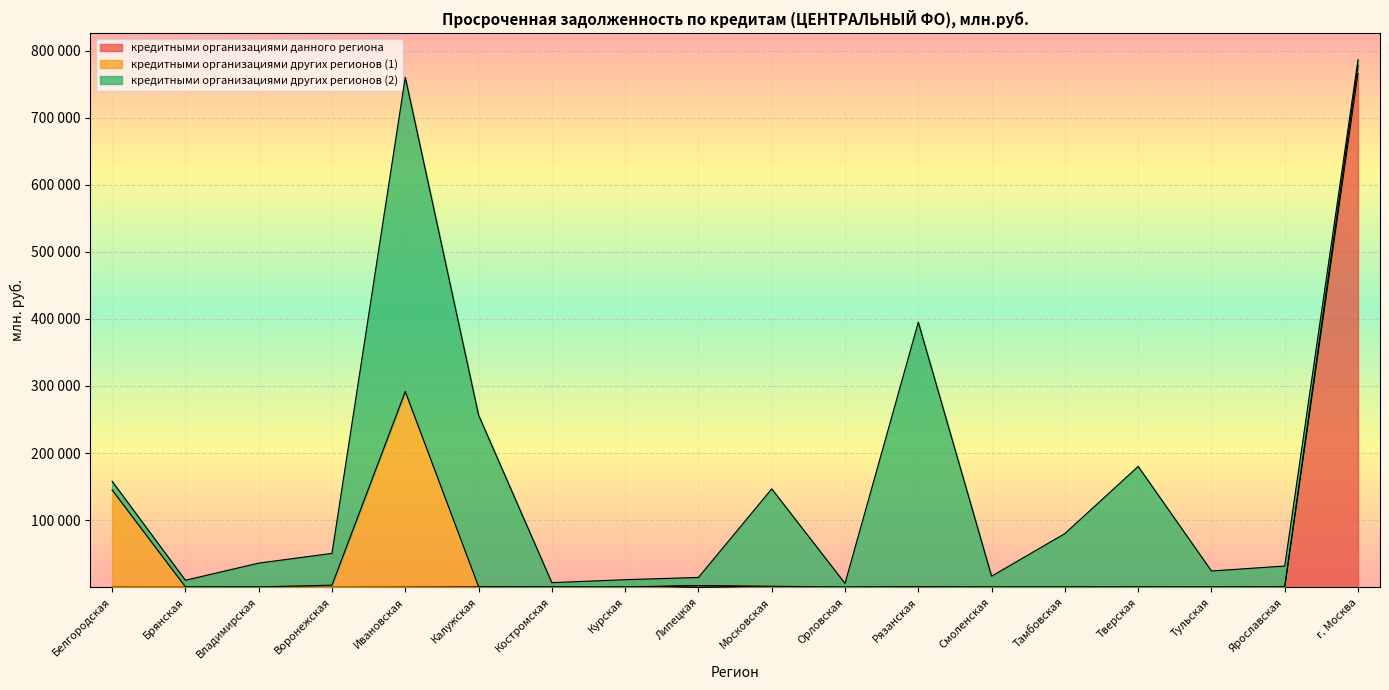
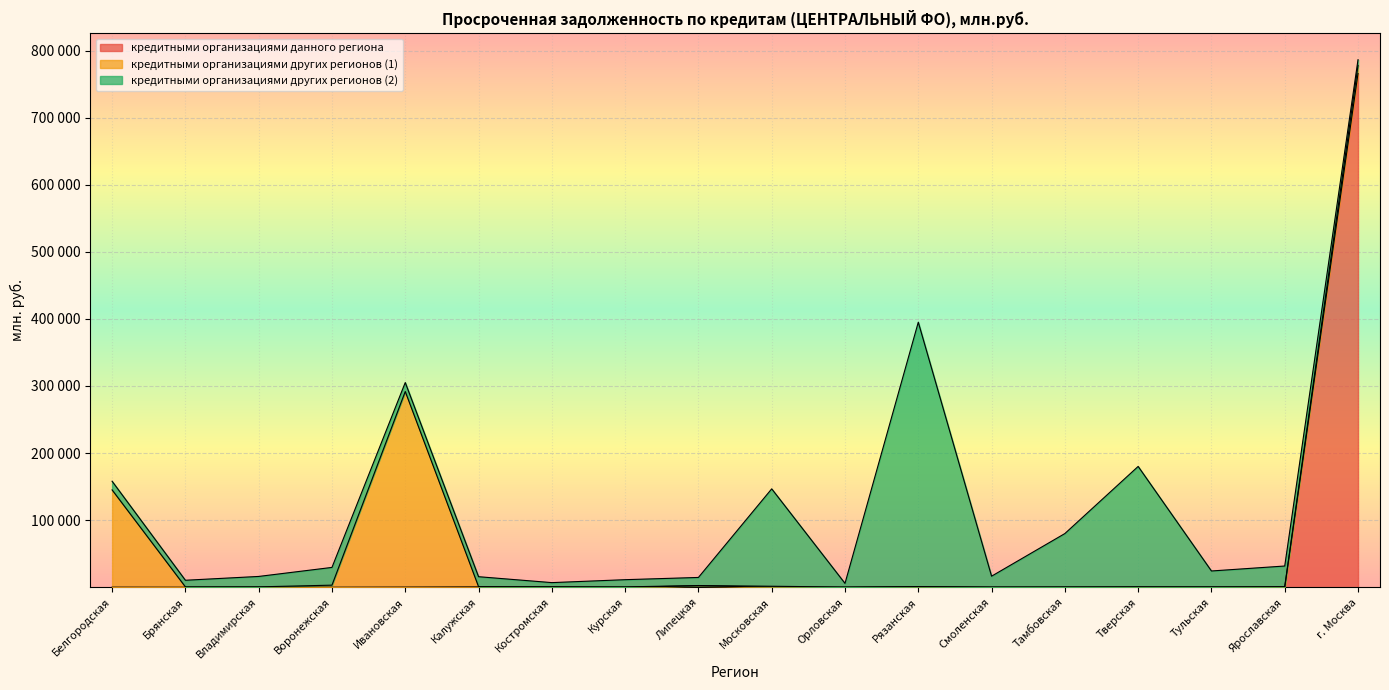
кредитными организациями других регионов (2), Владимирская: 40000 -> 20000
кредитными организациями других регионов (2), Воронежская: 50000 -> 30000
кредитными организациями других регионов (2), Ивановская: 470000 -> 10000
кредитными организациями других регионов (2), Калужская: 260000 -> 10000
